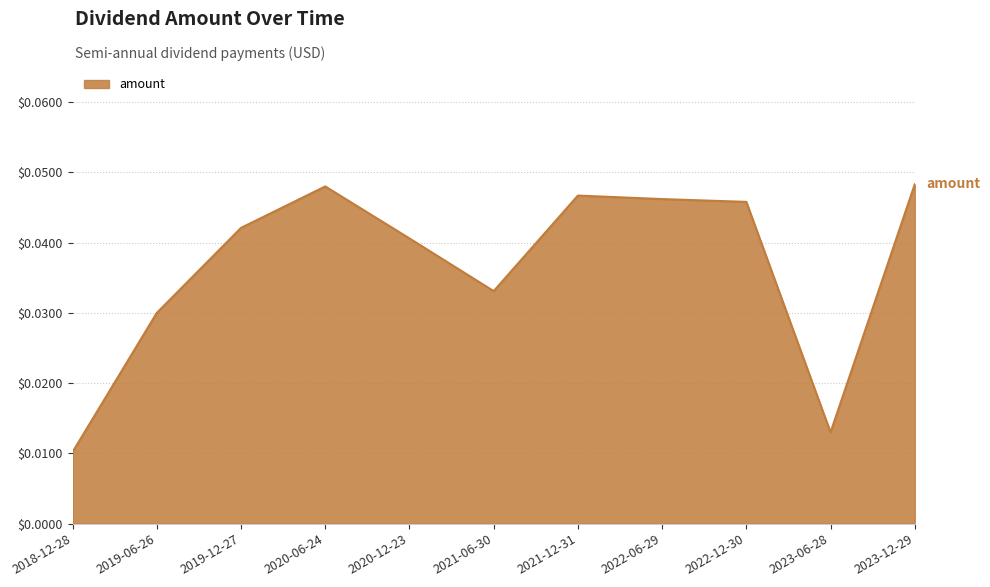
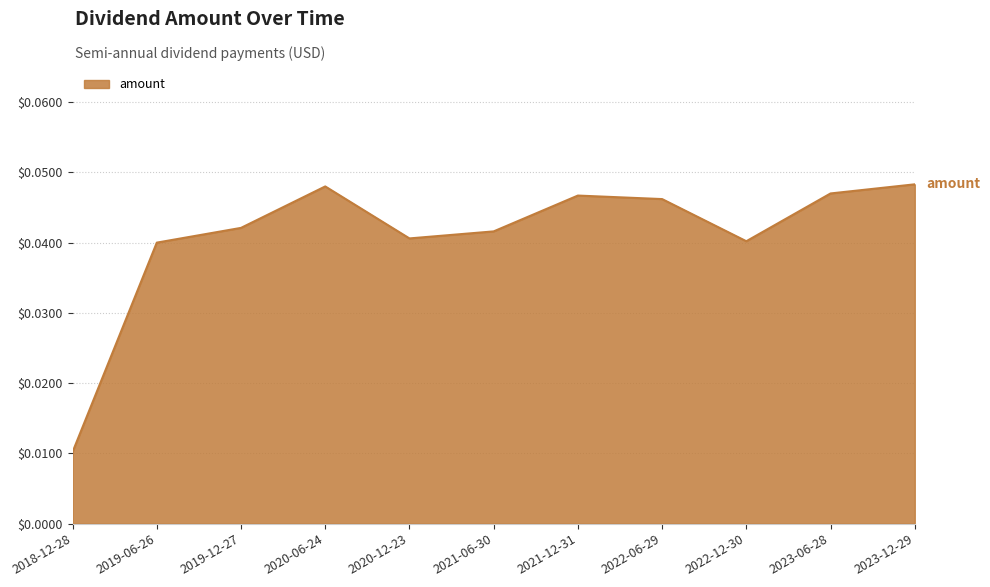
2019-06-26: $0.03 -> $0.04
2021-06-30: $0.033 -> $0.042
2022-12-30: $0.046 -> $0.040
2023-06-28: $0.013 -> $0.047
